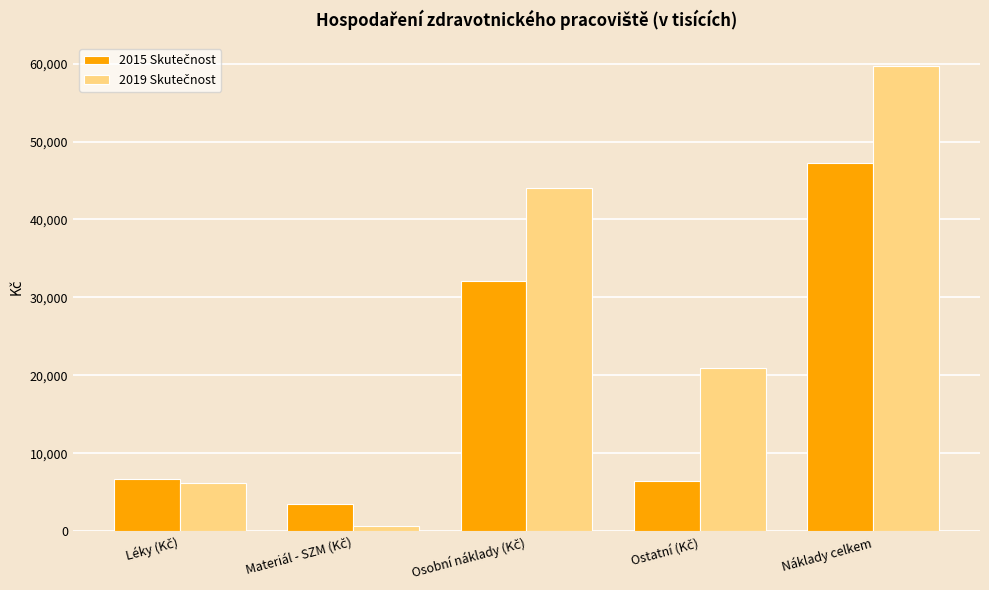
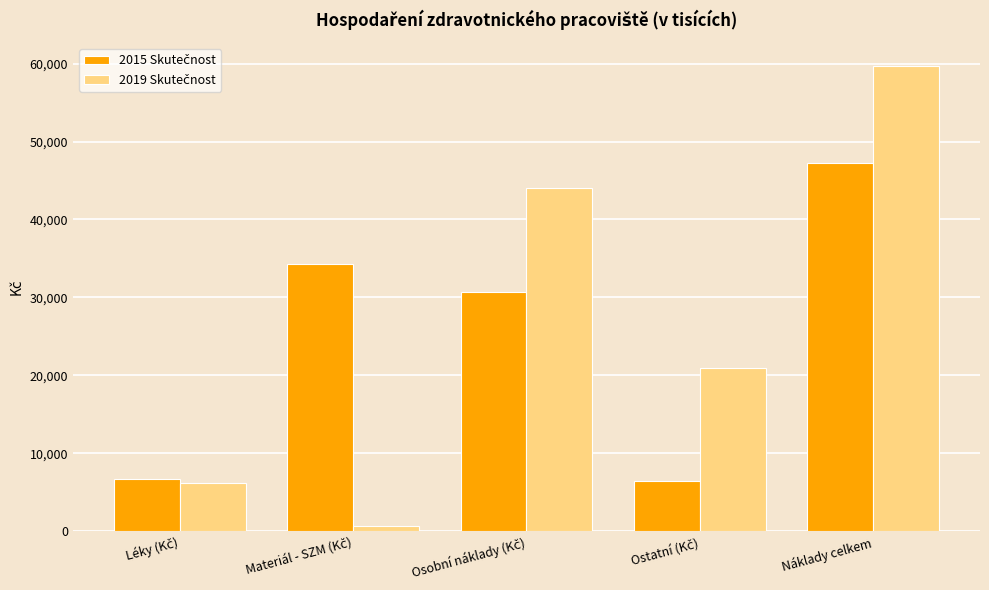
2015 Skutečnost, Materiál - SZM (Kč): 3,000 -> 34,000
2015 Skutečnost, Osobní náklady (Kč): 32,000 -> 31,000
